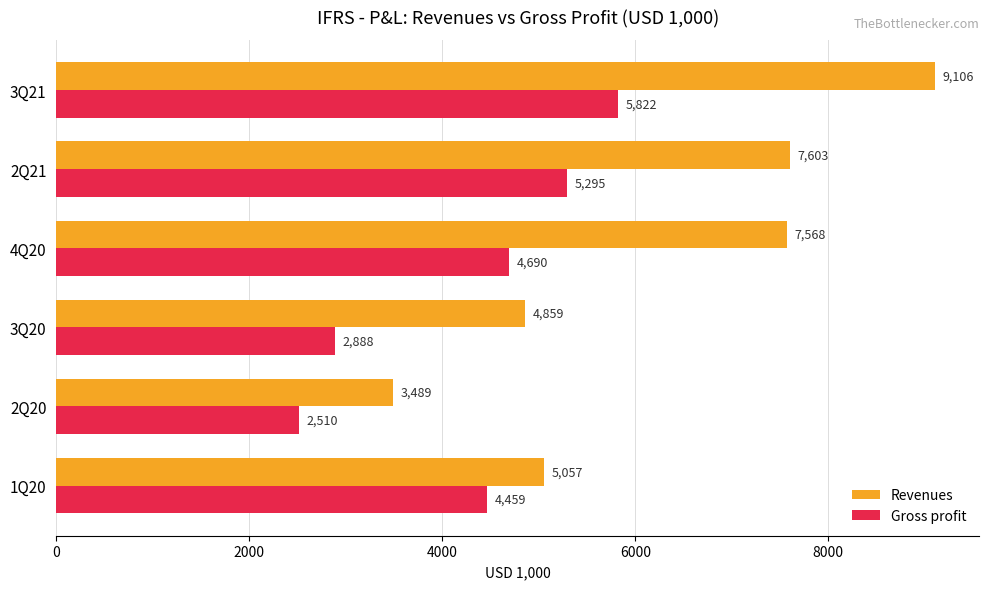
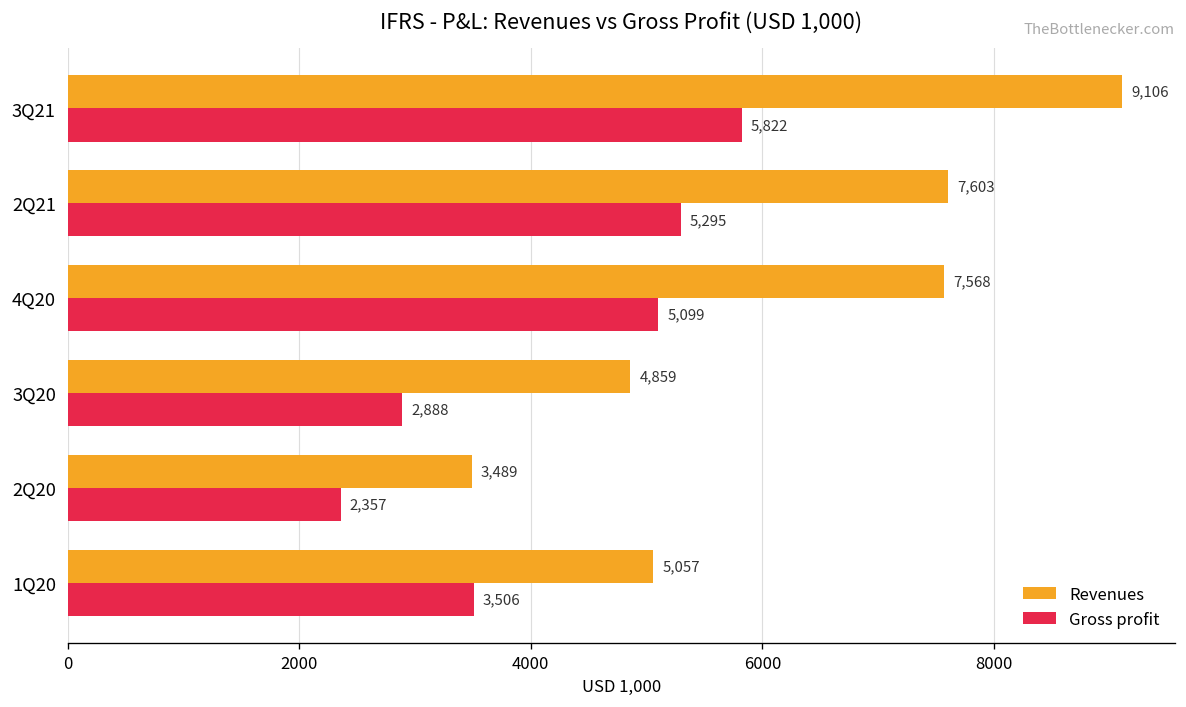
Gross profit, 4Q20: 4,690 -> 5,099
Gross profit, 2Q20: 2,510 -> 2,357
Gross profit, 1Q20: 4,459 -> 3,506
